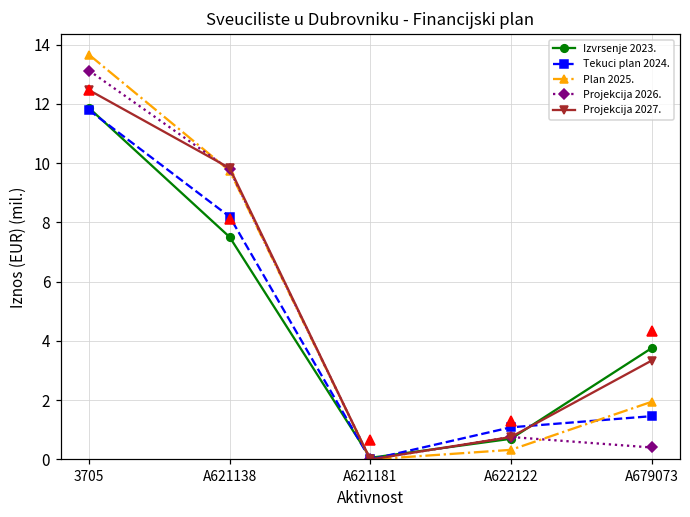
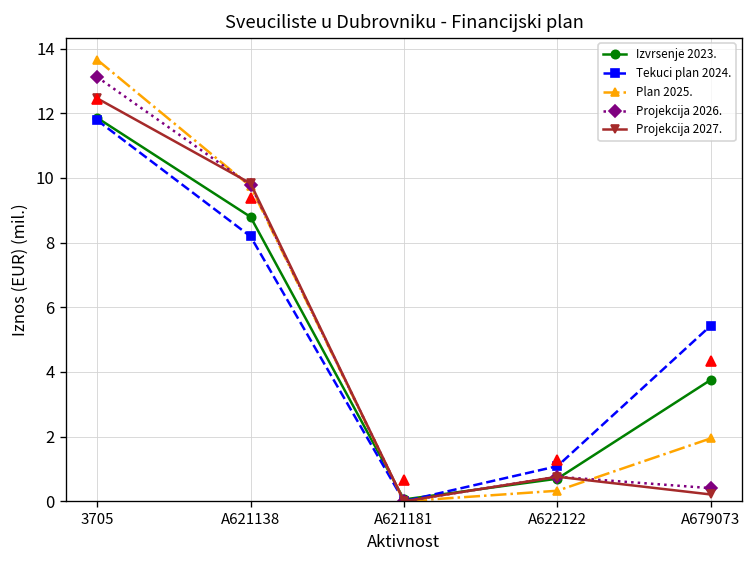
Izvrsenje 2023., A621138: 7.5 -> 8.8
Tekuci plan 2024., A679073: 1.5 -> 5.4
Projekcija 2027., A679073: 3.3 -> 0.2
